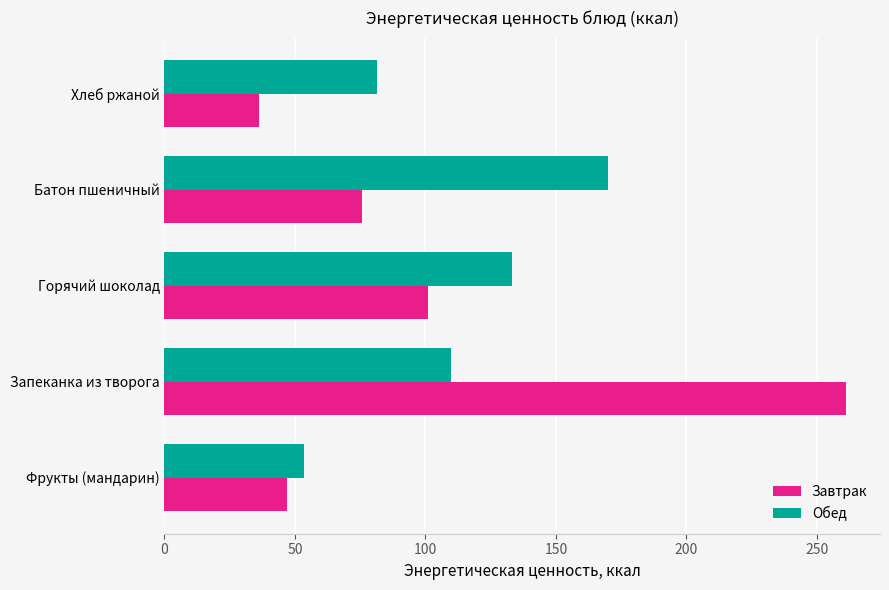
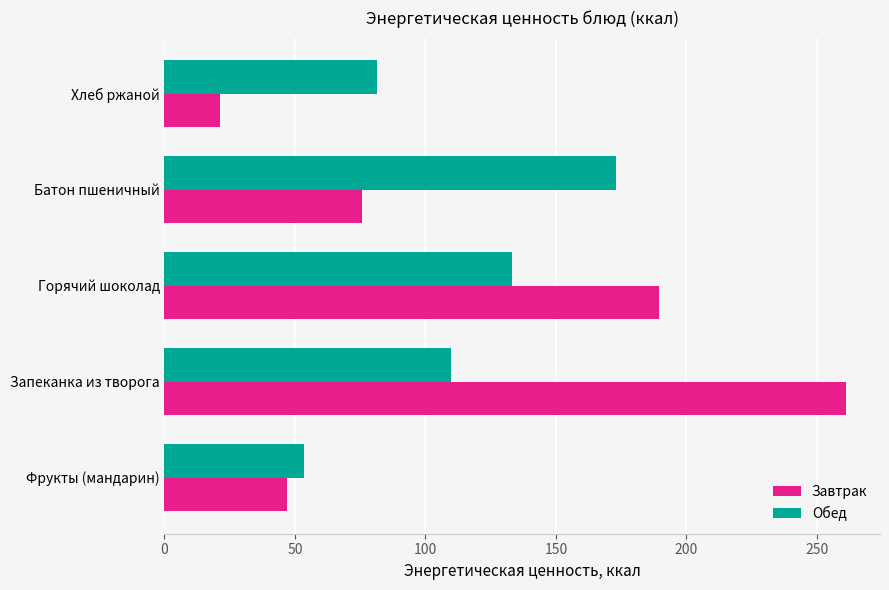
Завтрак, Хлеб ржаной: 36 -> 21
Обед, Батон пшеничный: 170 -> 173
Завтрак, Горячий шоколад: 101 -> 190
